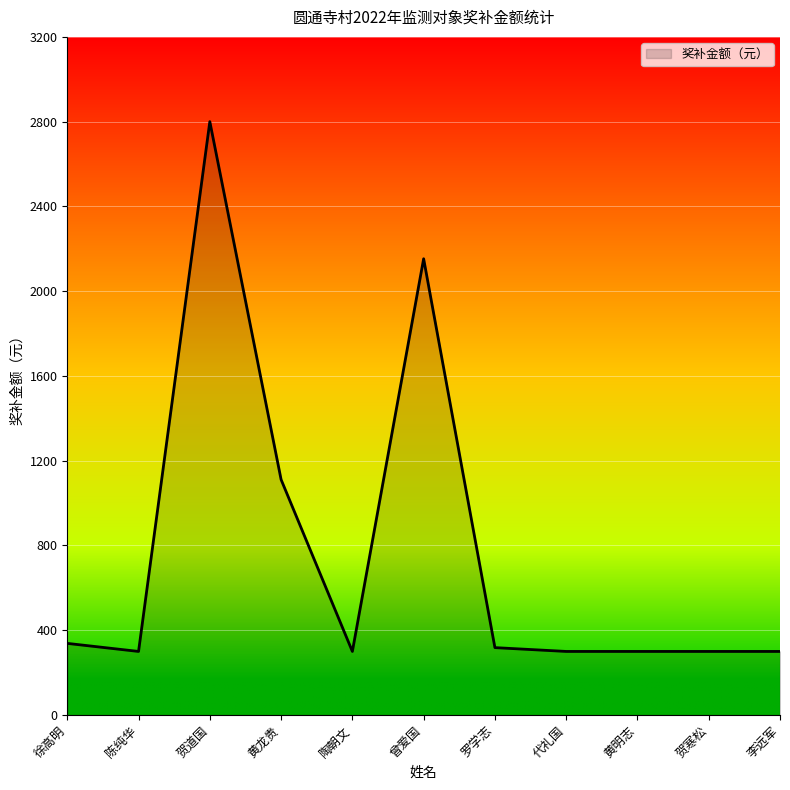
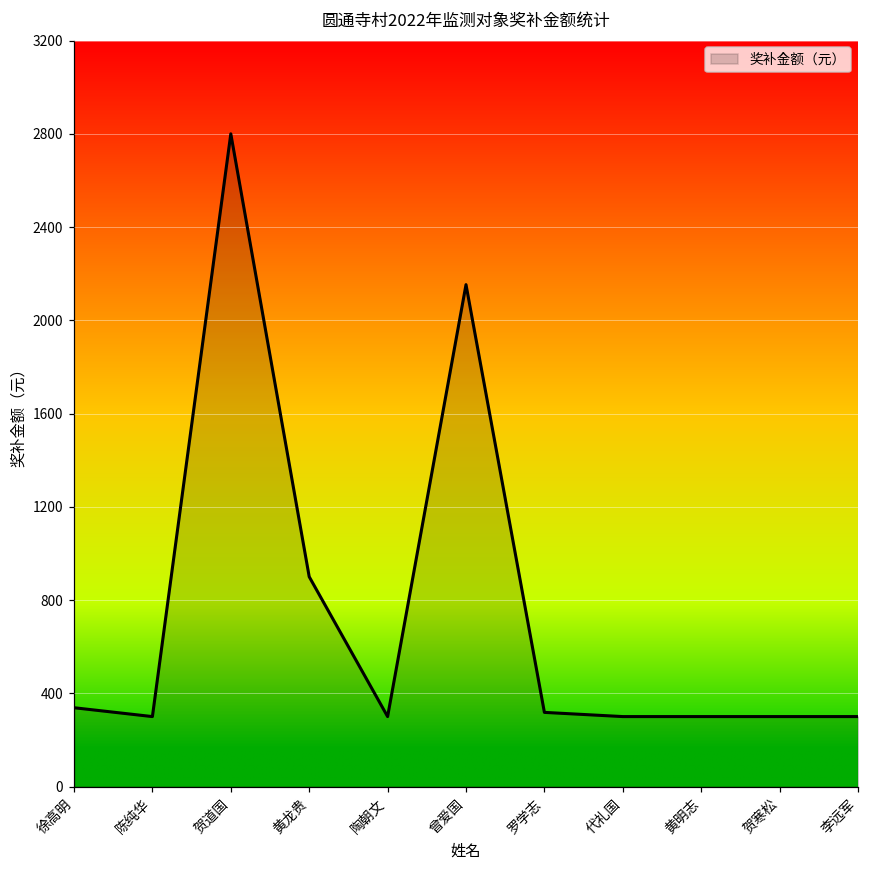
黄龙贵: 1110 -> 900
